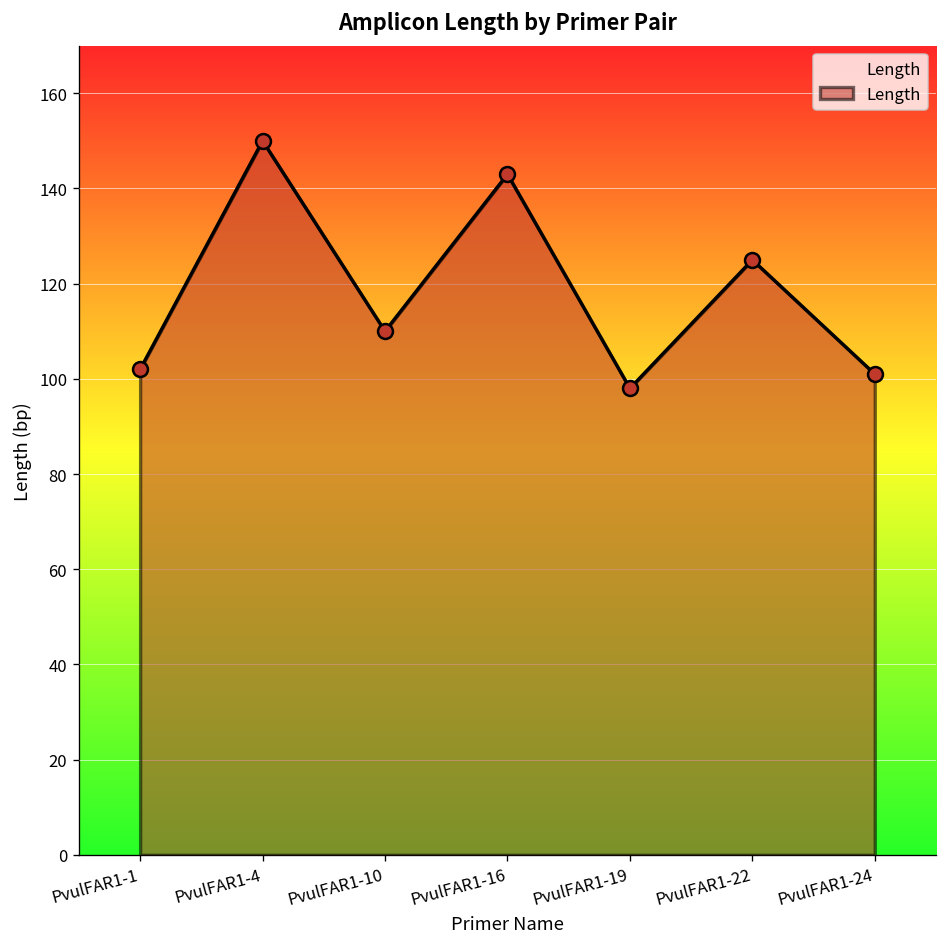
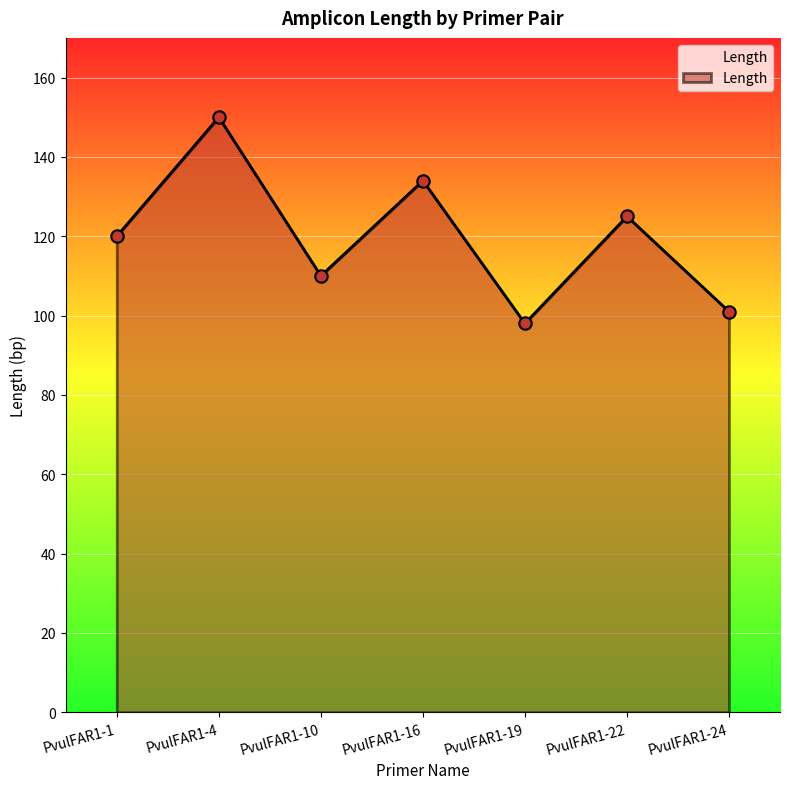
PvulFAR1-1: 102 -> 120
PvulFAR1-16: 143 -> 134
